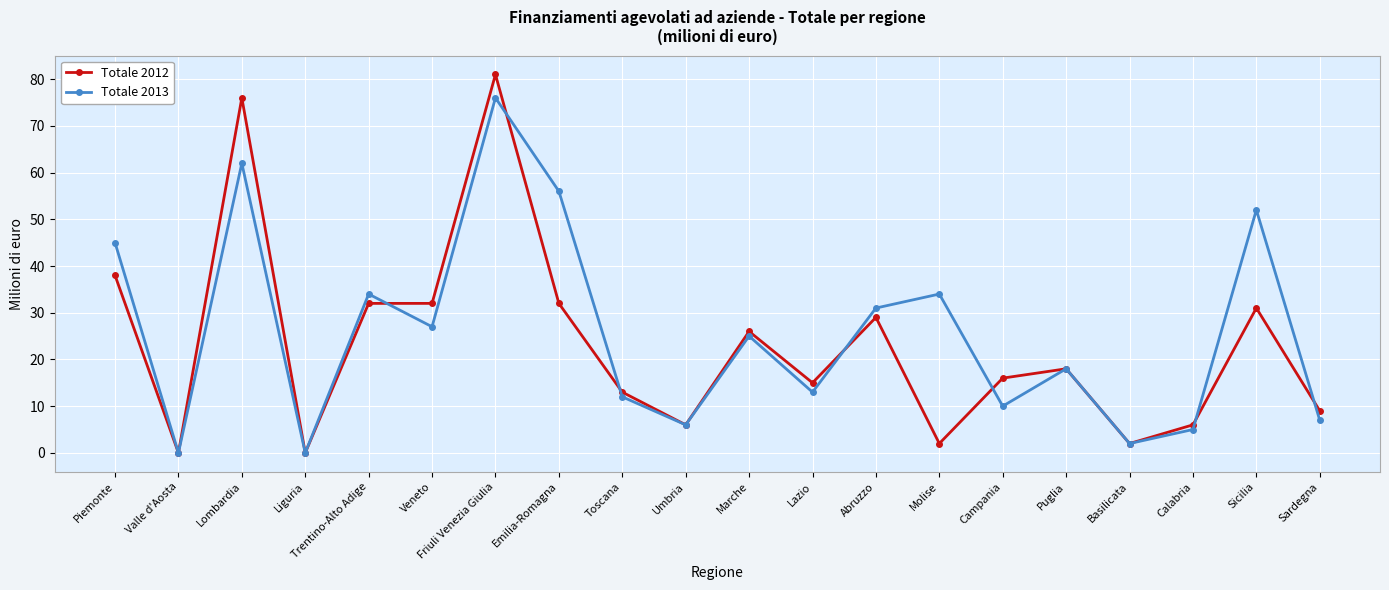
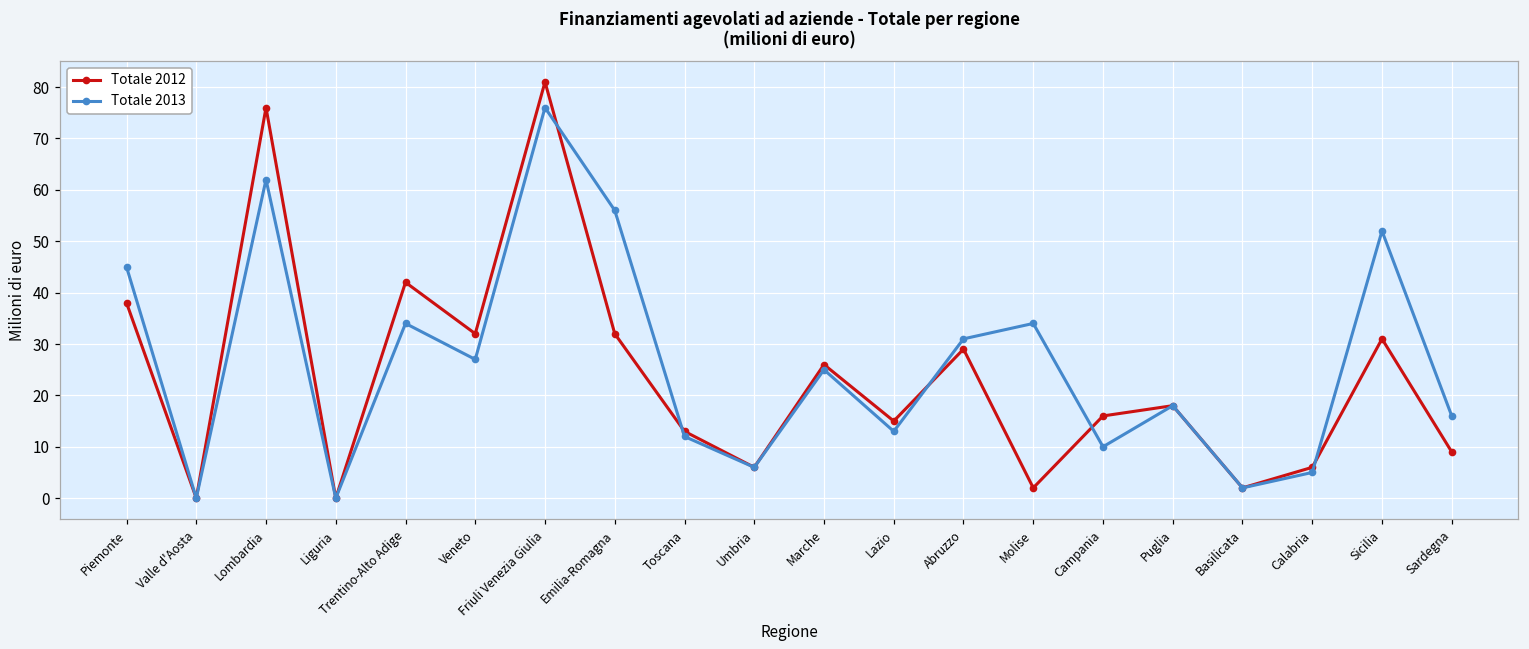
Totale 2012, Trentino-Alto Adige: 32 -> 42
Totale 2013, Sardegna: 7 -> 16
